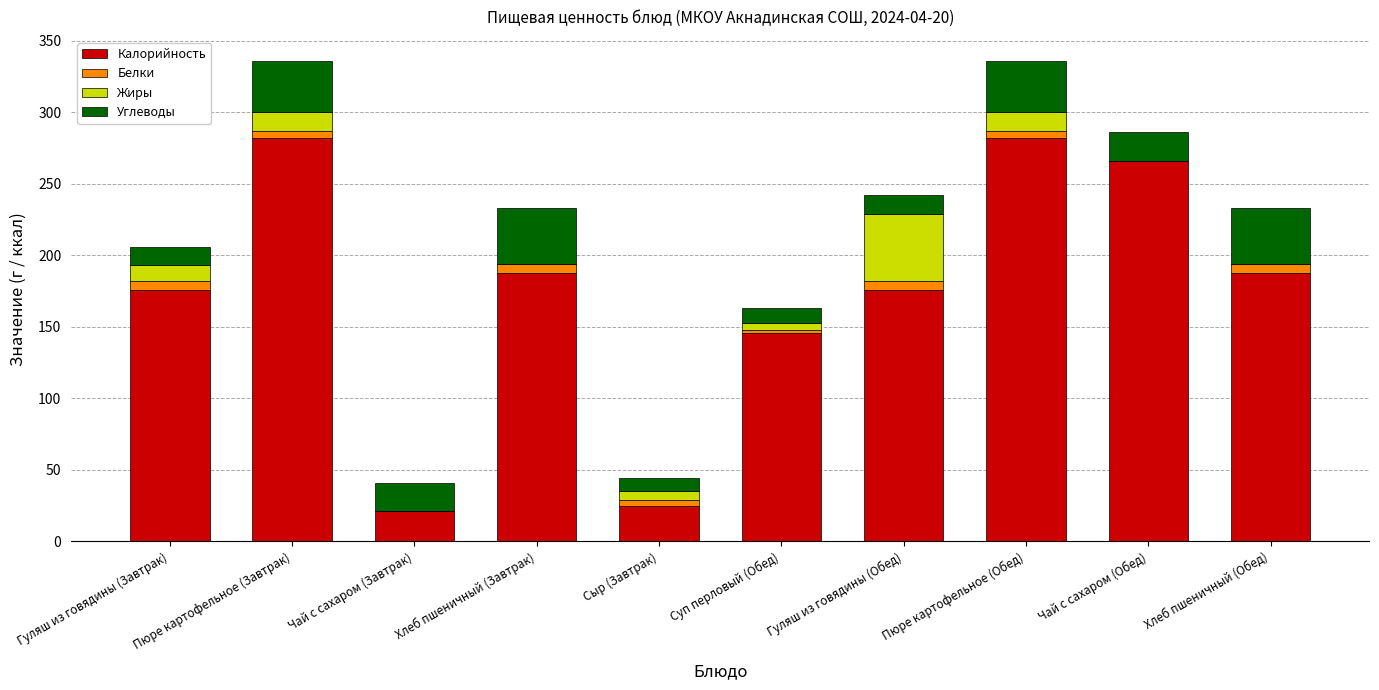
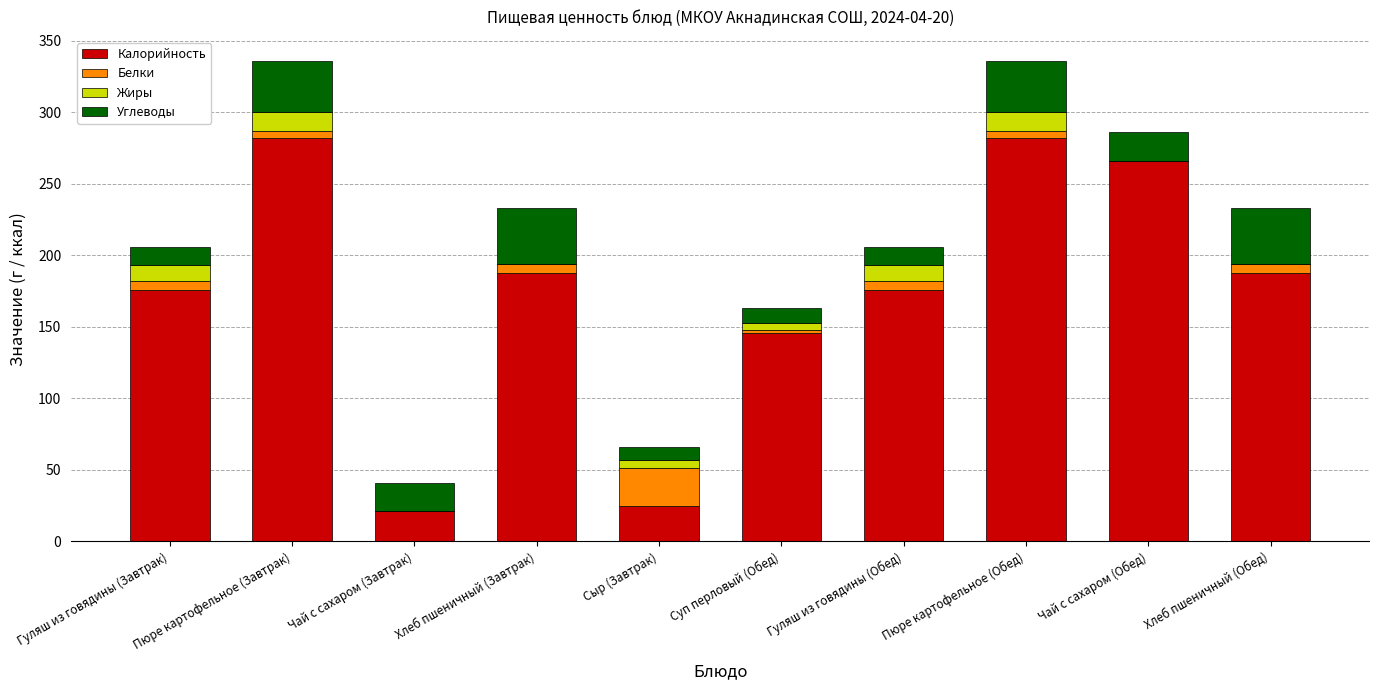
Белки, Сыр (Завтрак): 4 -> 26
Жиры, Гуляш из говядины (Обед): 47 -> 11
